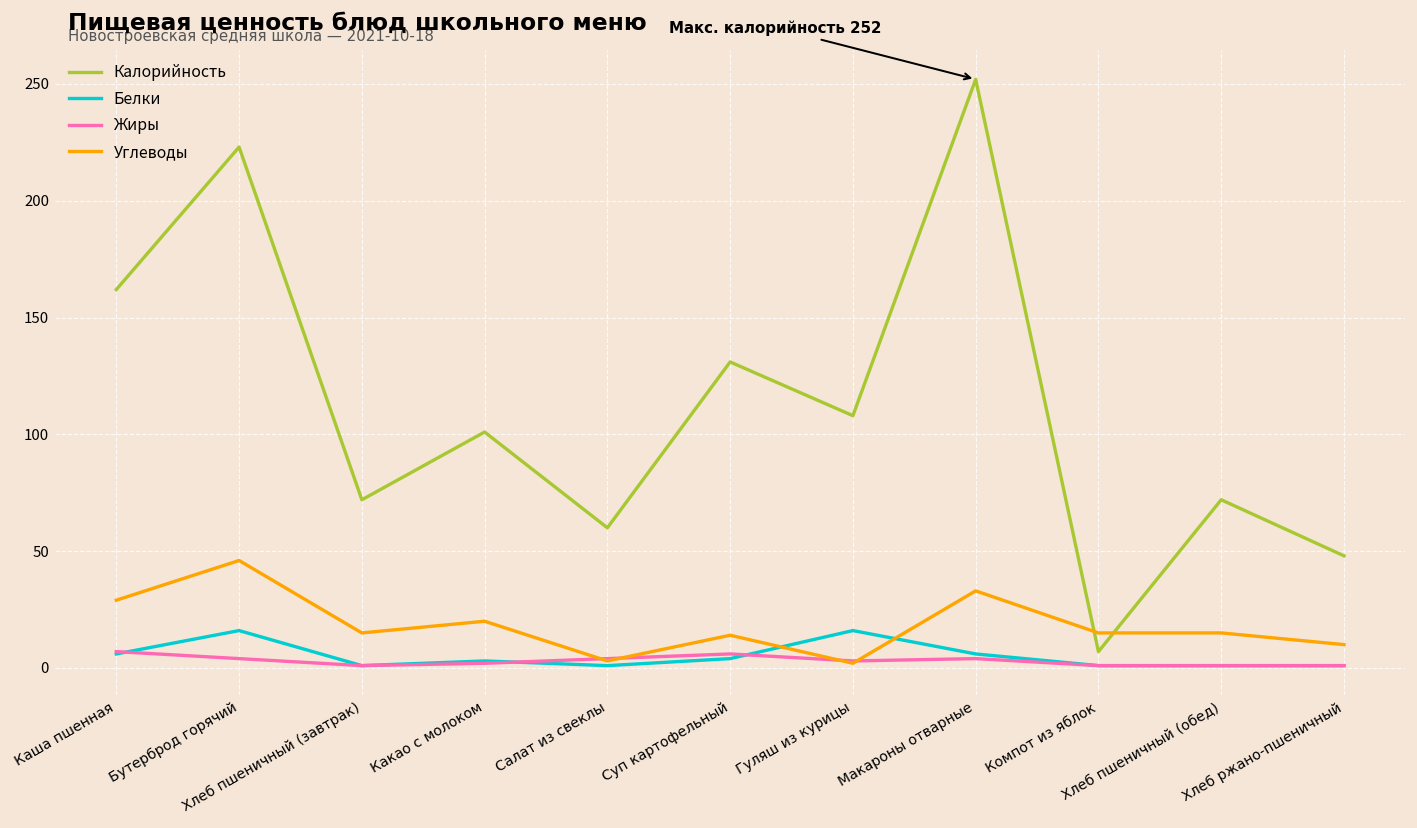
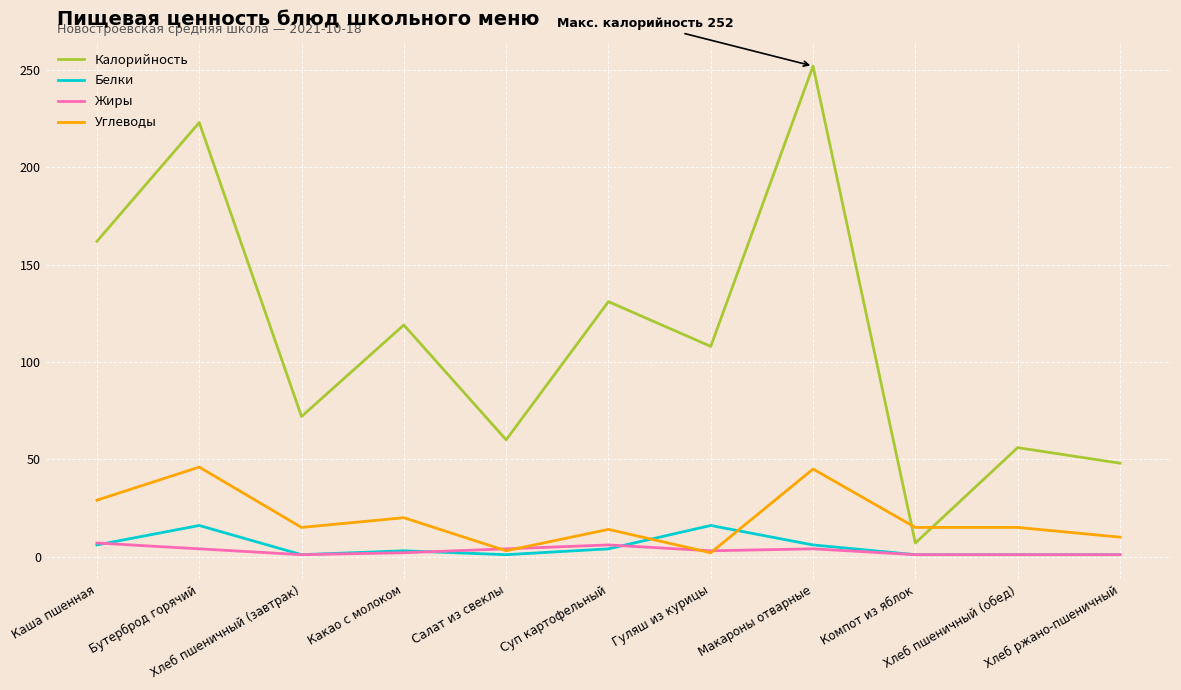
Калорийность, Какао с молоком: 101 -> 119
Углеводы, Макароны отварные: 33 -> 45
Калорийность, Хлеб пшеничный (обед): 72 -> 56
